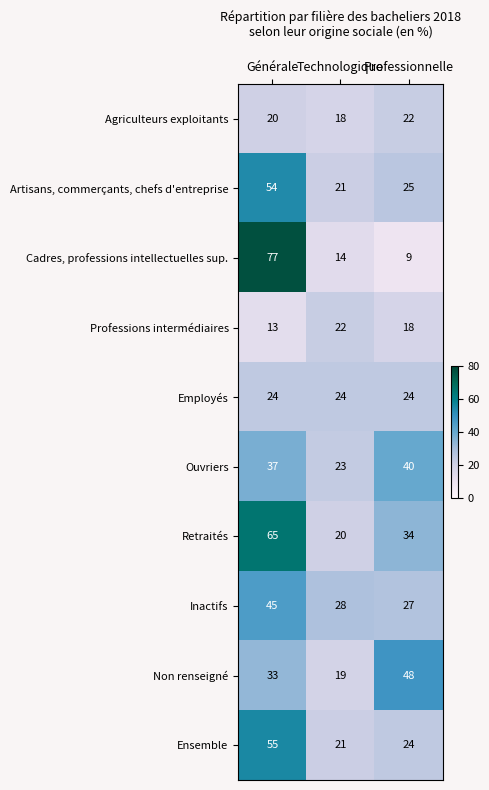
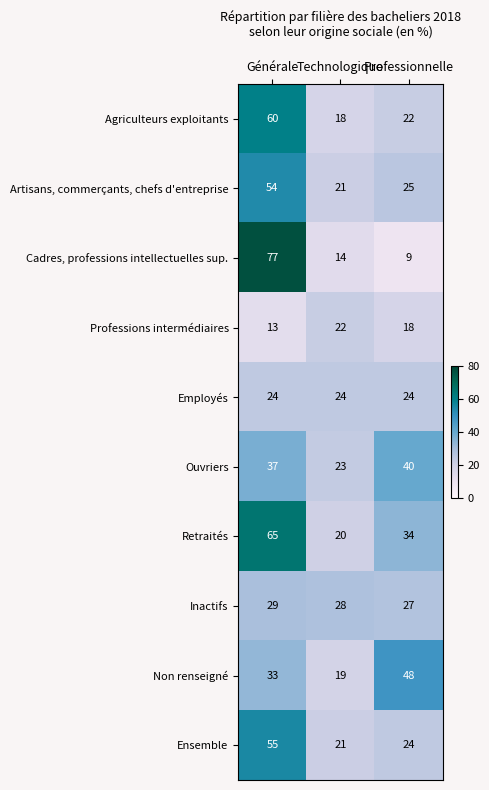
Agriculteurs exploitants, Générale: 20 -> 60
Inactifs, Générale: 45 -> 29
